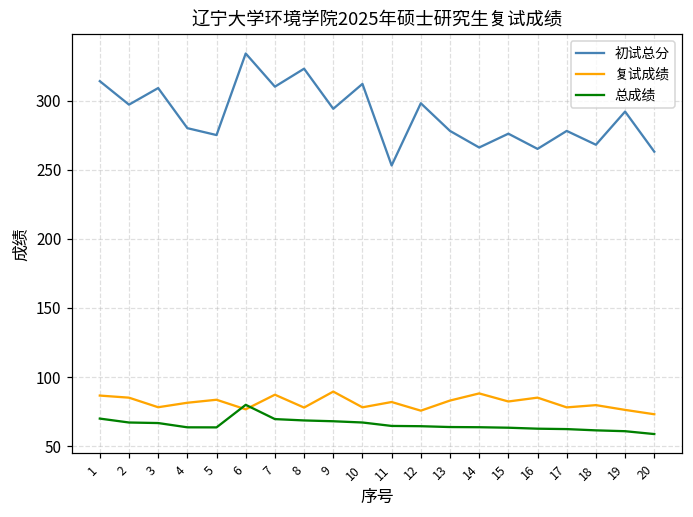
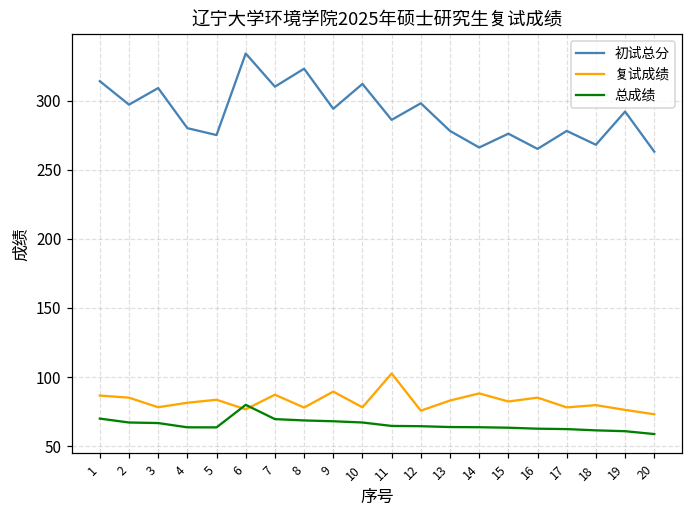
初试总分, 11: 253 -> 286
复试成绩, 11: 82 -> 103
